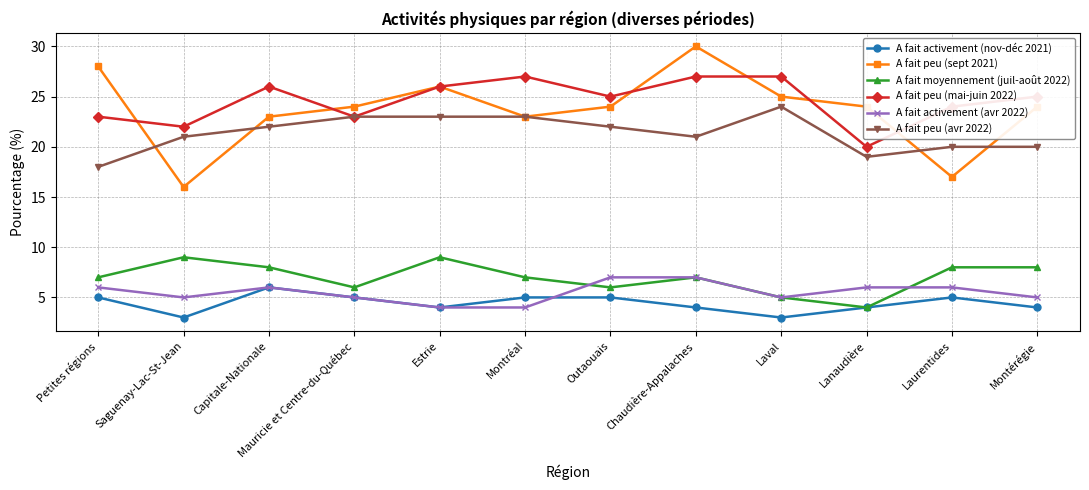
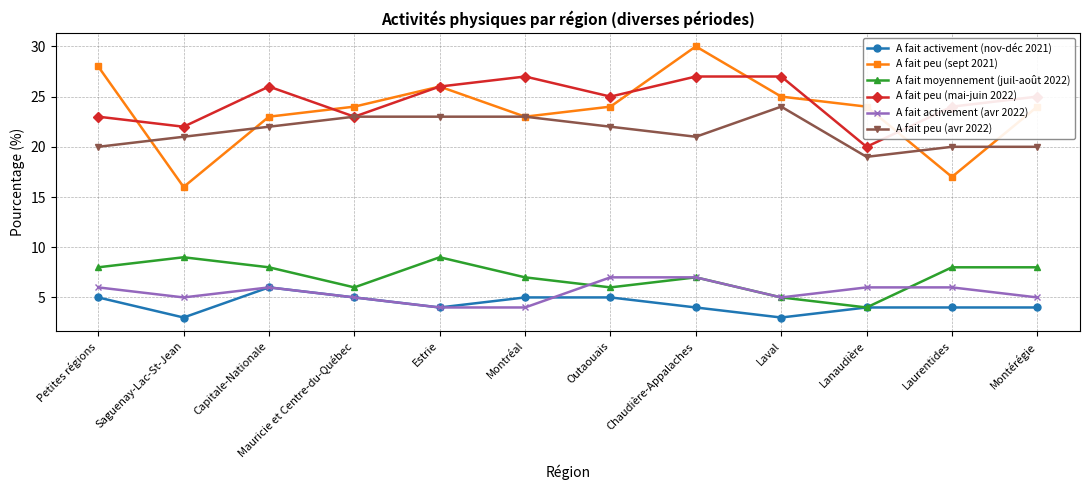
A fait moyennement (juil-août 2022), Petites régions: 7 -> 8
A fait peu (avr 2022), Petites régions: 18 -> 20
A fait activement (nov-déc 2021), Laurentides: 5 -> 4
